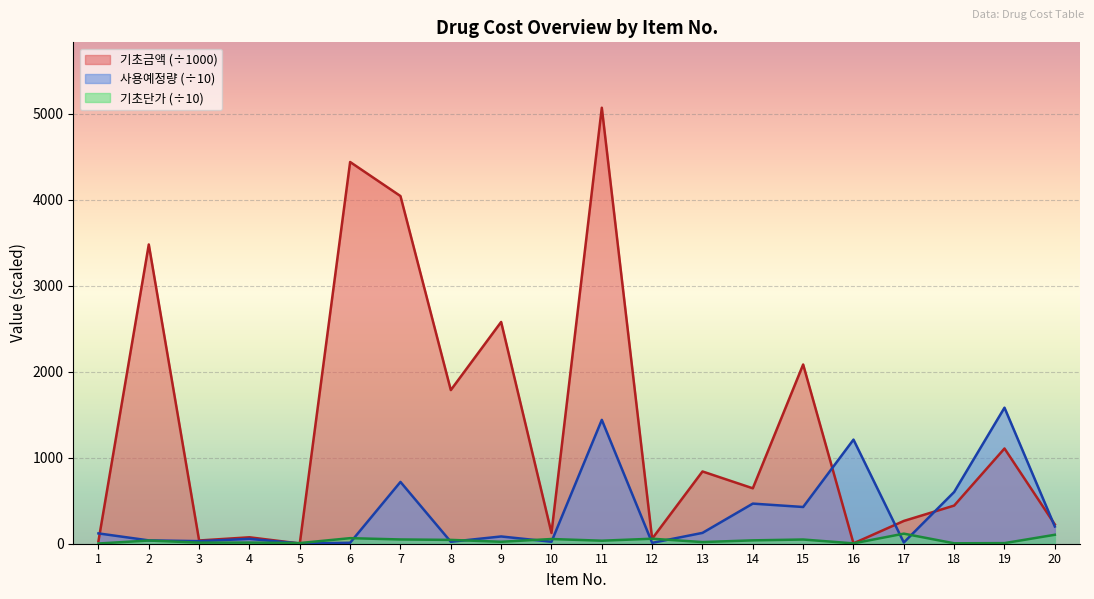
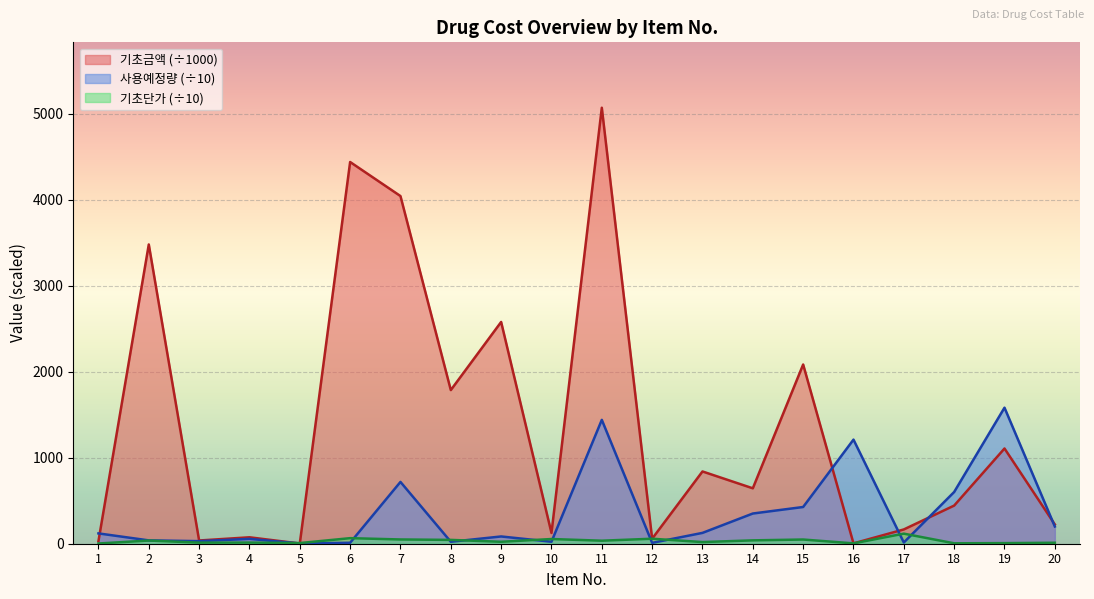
사용예정량 (÷10), 14: 500 -> 400
기초금액 (÷1000), 17: 300 -> 200
기초단가 (÷10), 20: 100 -> 0
